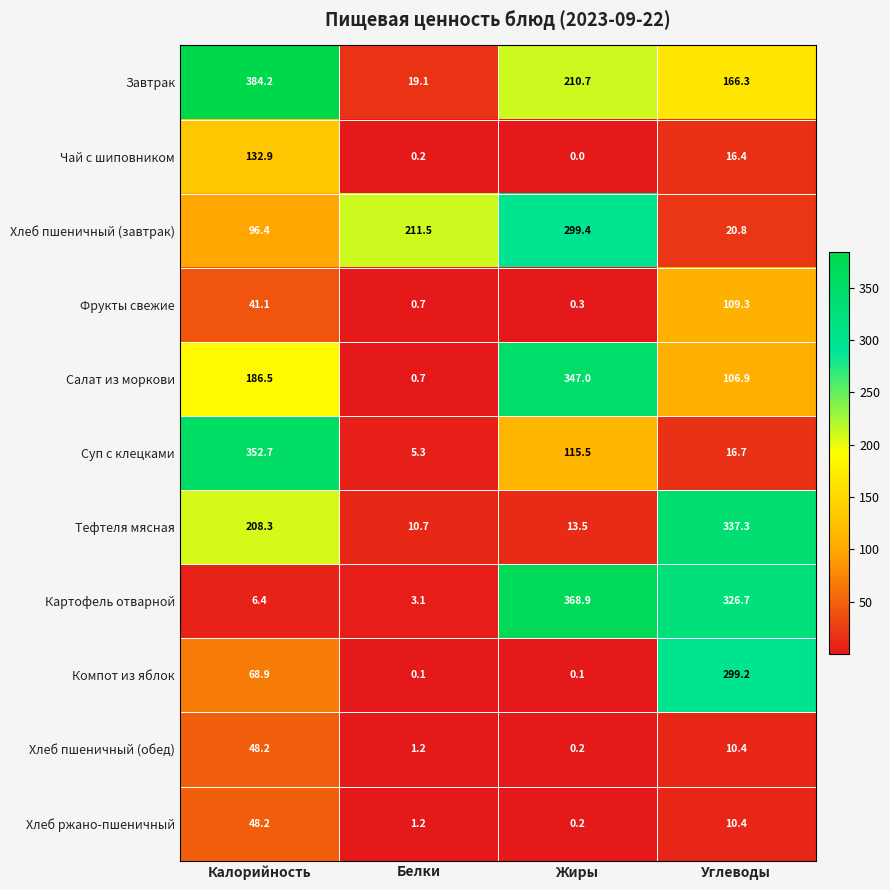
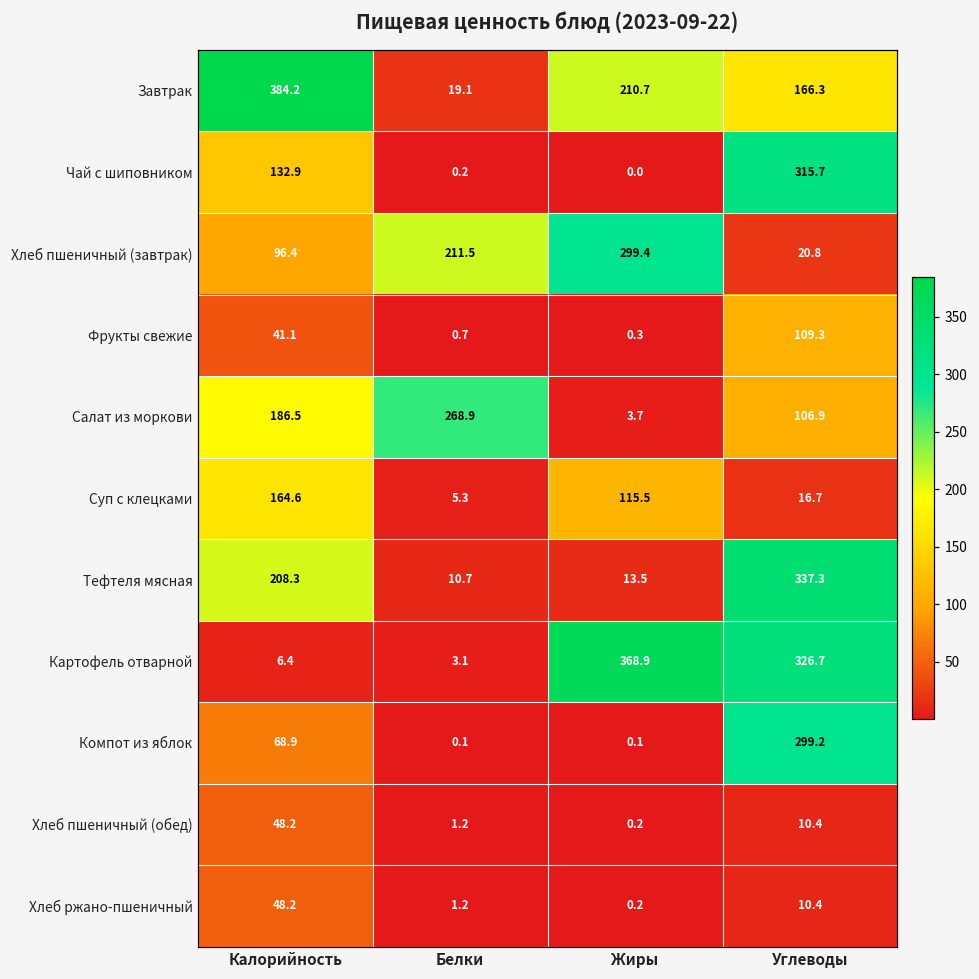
Чай с шиповником, Углеводы: 16.4 -> 315.7
Салат из моркови, Белки: 0.7 -> 268.9
Салат из моркови, Жиры: 347.0 -> 3.7
Суп с клецками, Калорийность: 352.7 -> 164.6
